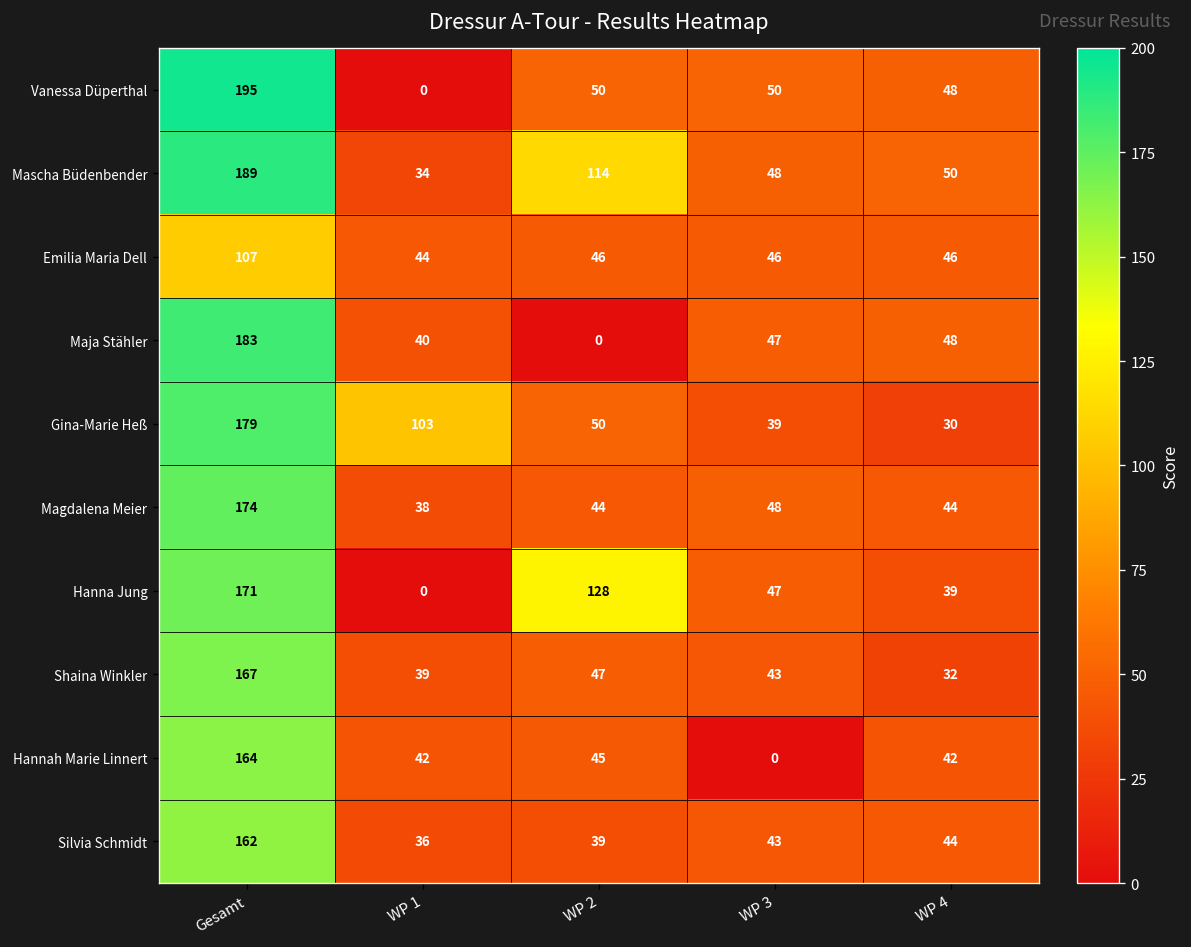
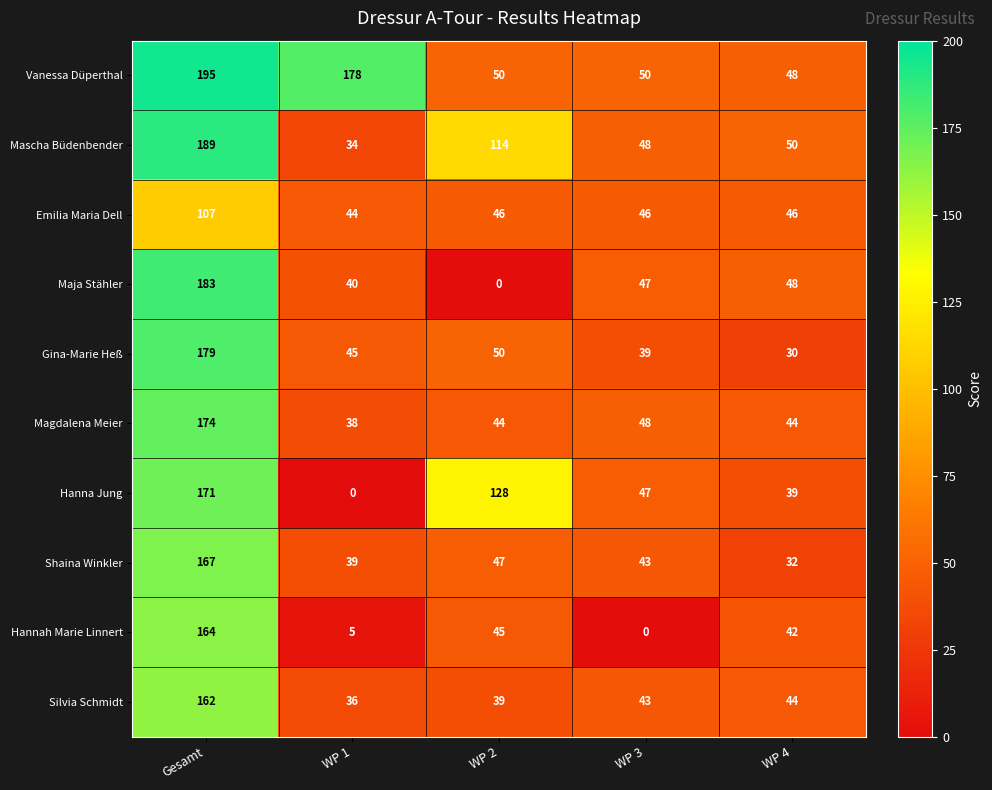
Vanessa Düperthal, WP 1: 0 -> 178
Gina-Marie Heß, WP 1: 103 -> 45
Hannah Marie Linnert, WP 1: 42 -> 5
